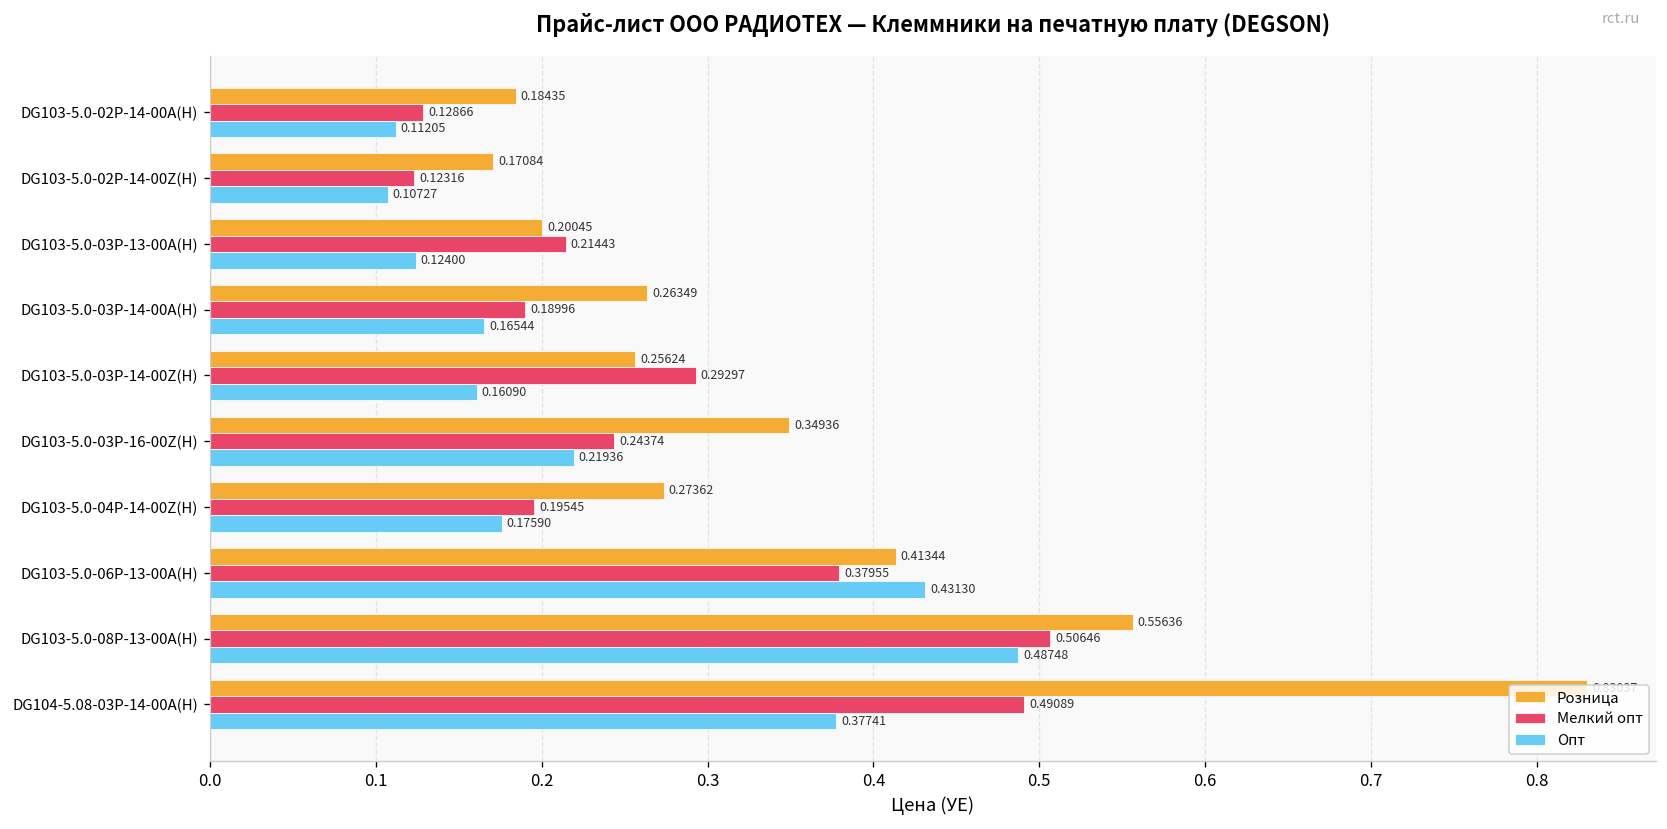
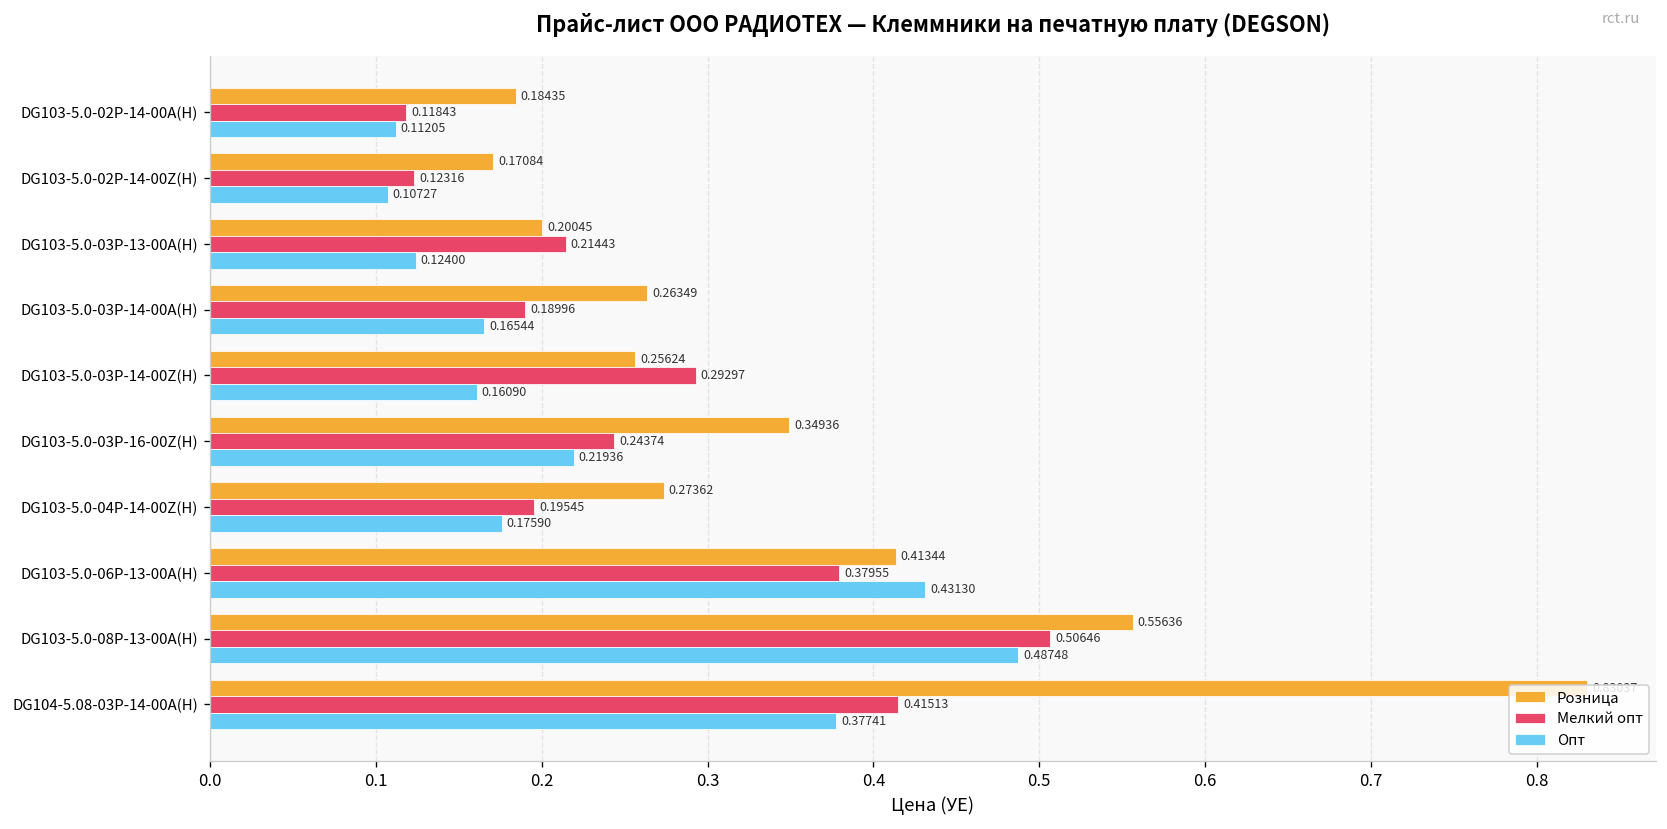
Мелкий опт, DG103-5.0-02P-14-00A(H): 0.12866 -> 0.11843
Мелкий опт, DG104-5.08-03P-14-00A(H): 0.49089 -> 0.41513
